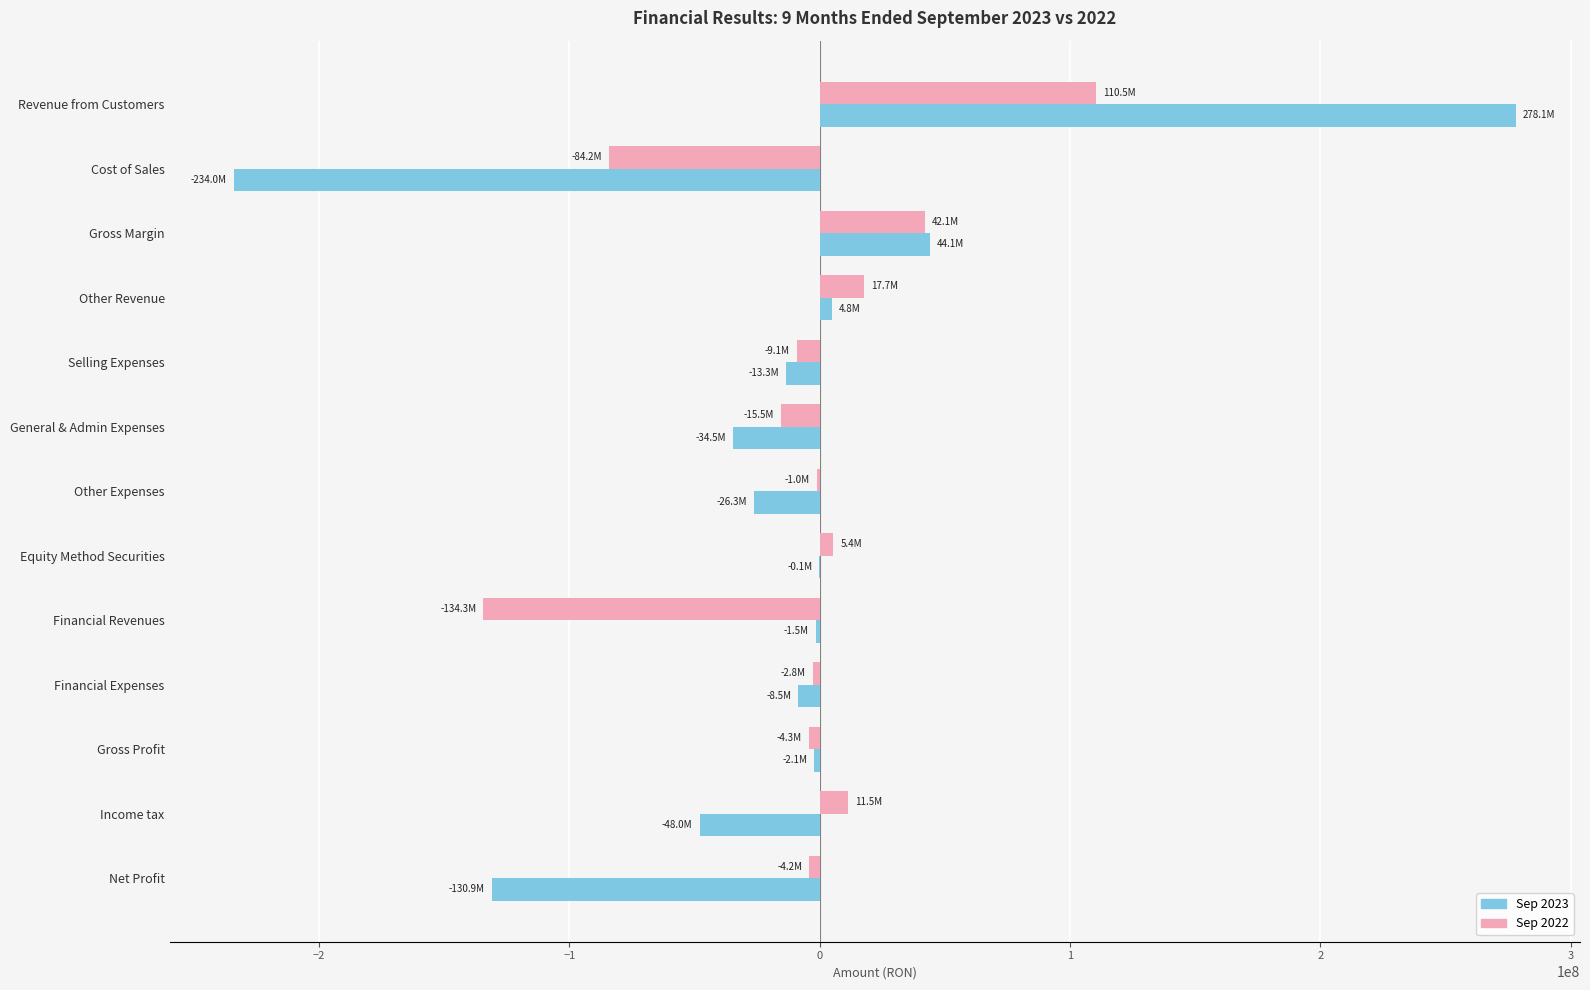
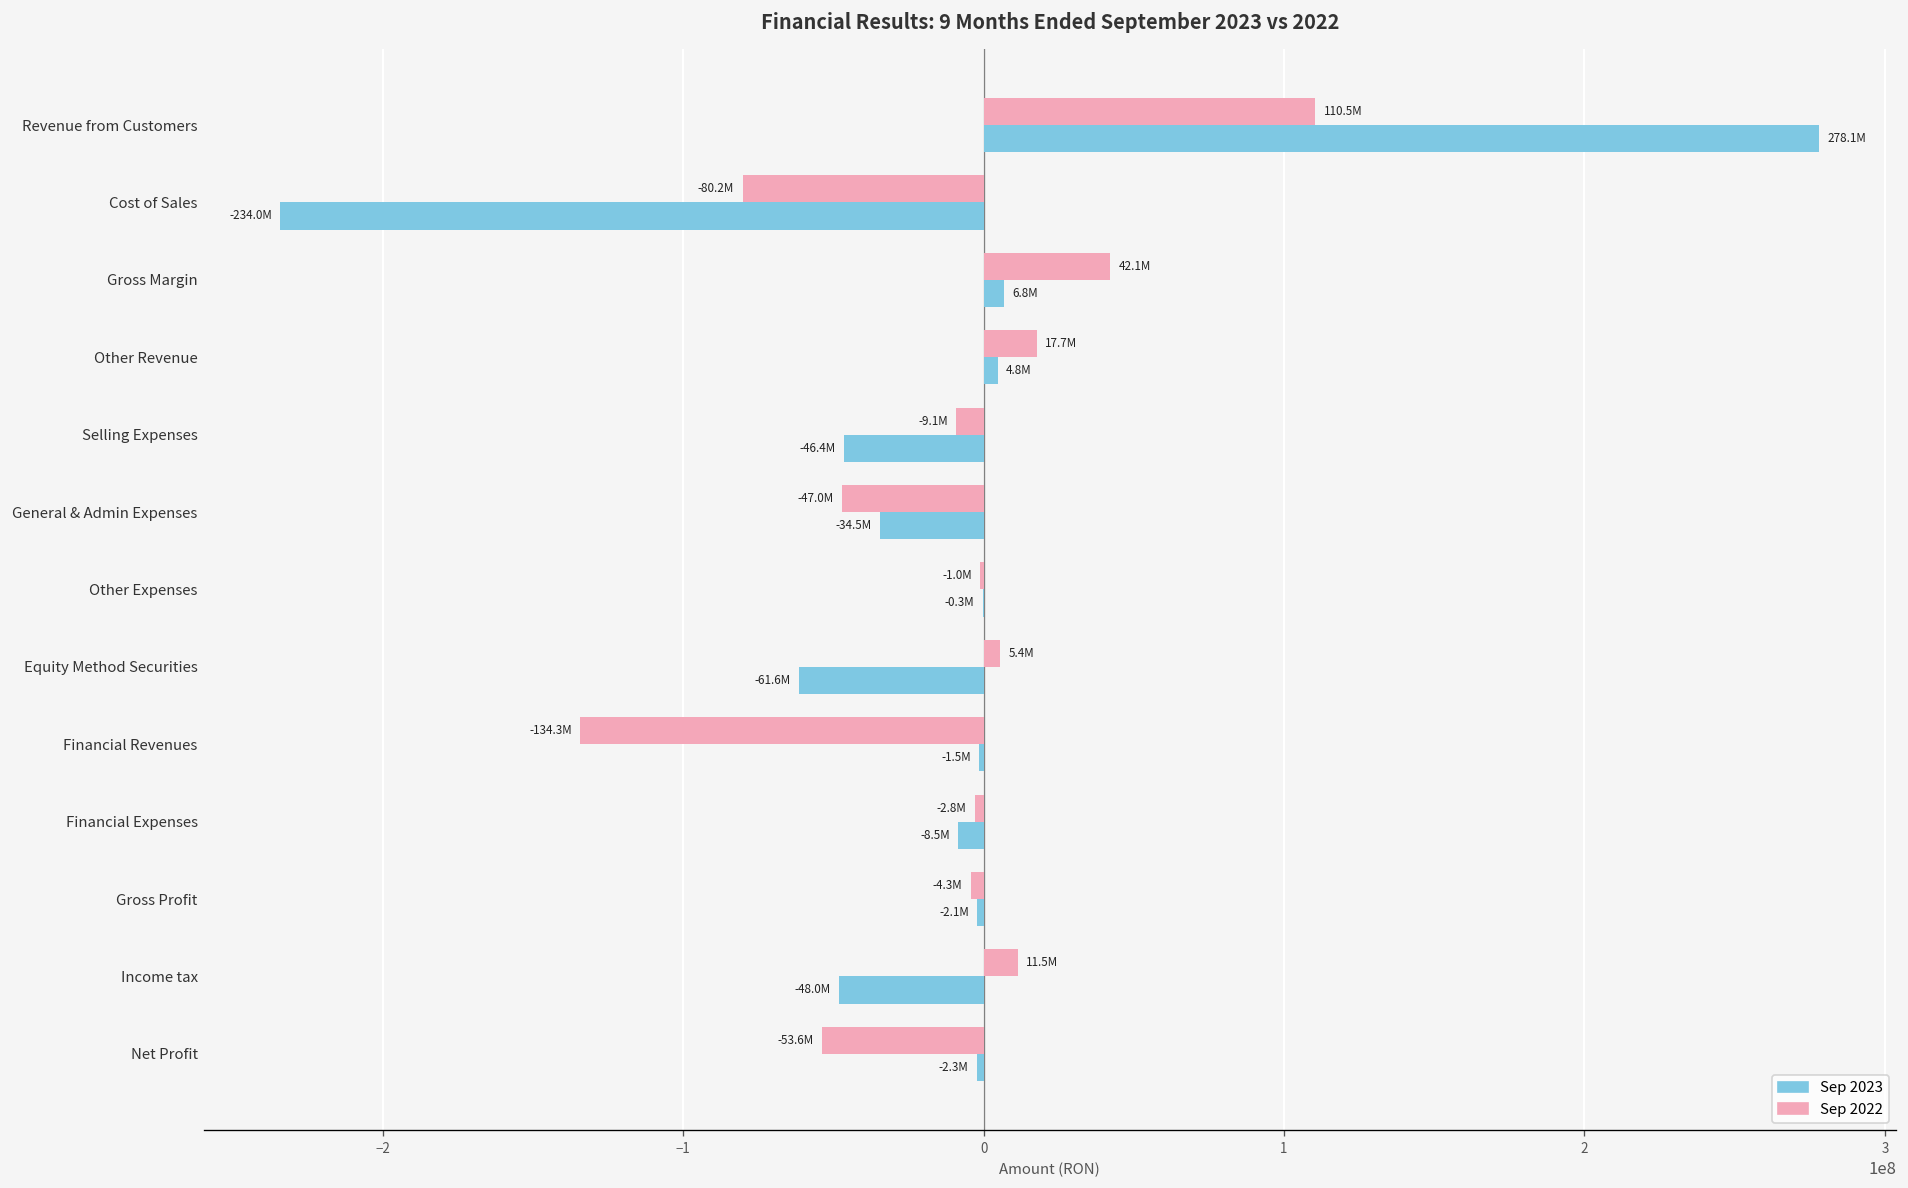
Sep 2022, Cost of Sales: -84.2M -> -80.2M
Sep 2023, Gross Margin: 44.1M -> 6.8M
Sep 2023, Selling Expenses: -13.3M -> -46.4M
Sep 2022, General & Admin Expenses: -15.5M -> -47.0M
Sep 2023, Other Expenses: -26.3M -> -0.3M
Sep 2023, Equity Method Securities: -0.1M -> -61.6M
Sep 2022, Net Profit: -4.2M -> -53.6M
Sep 2023, Net Profit: -130.9M -> -2.3M
